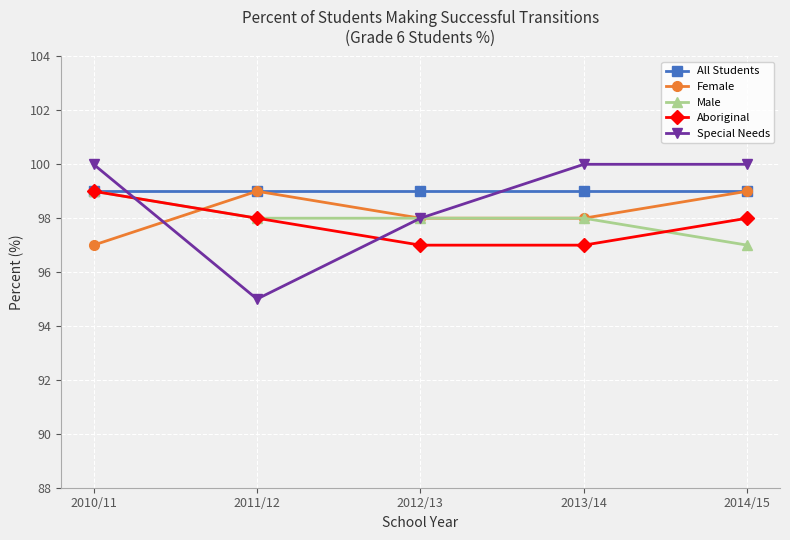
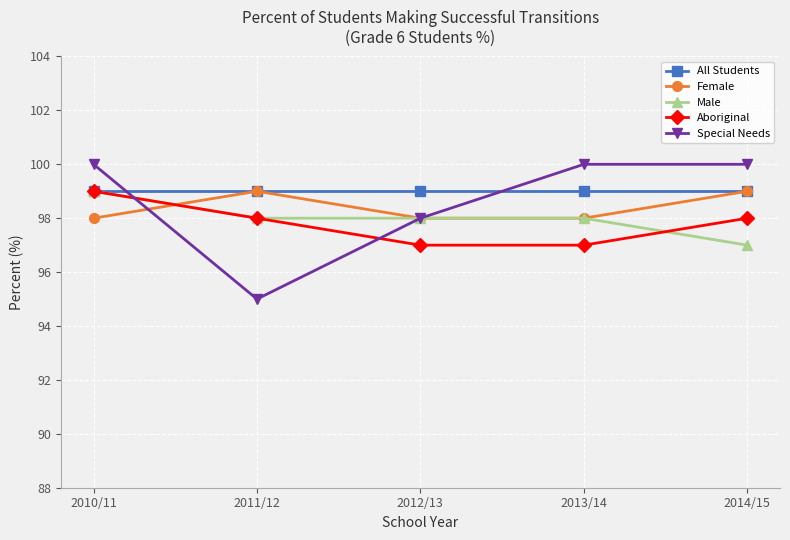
Female, 2010/11: 97 -> 98
